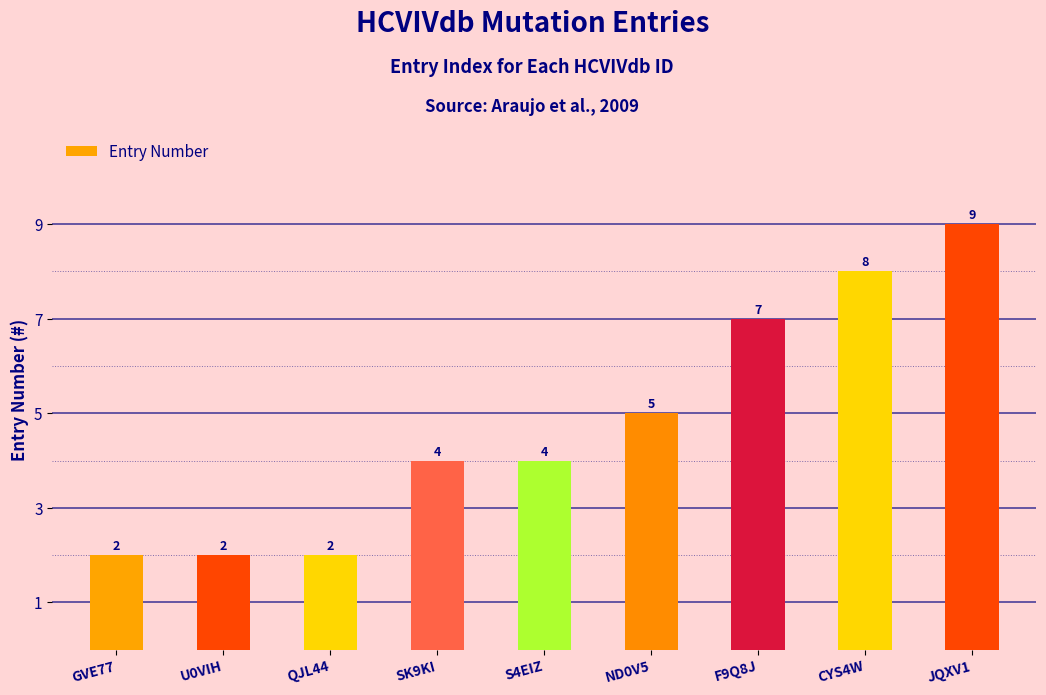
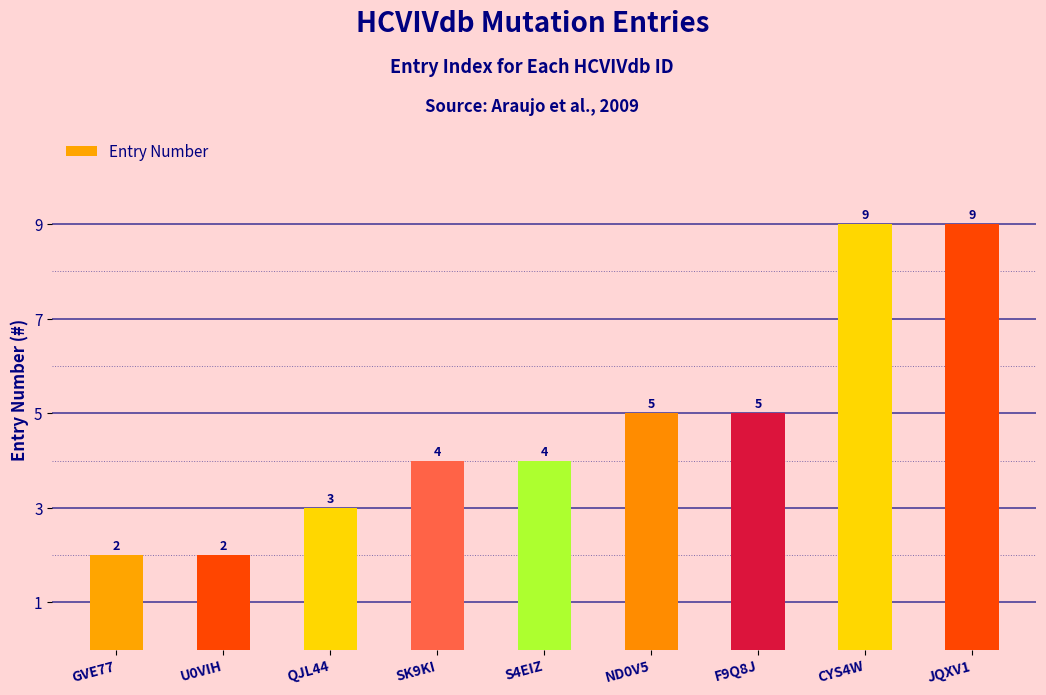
QJL44: 2 -> 3
F9Q8J: 7 -> 5
CYS4W: 8 -> 9
